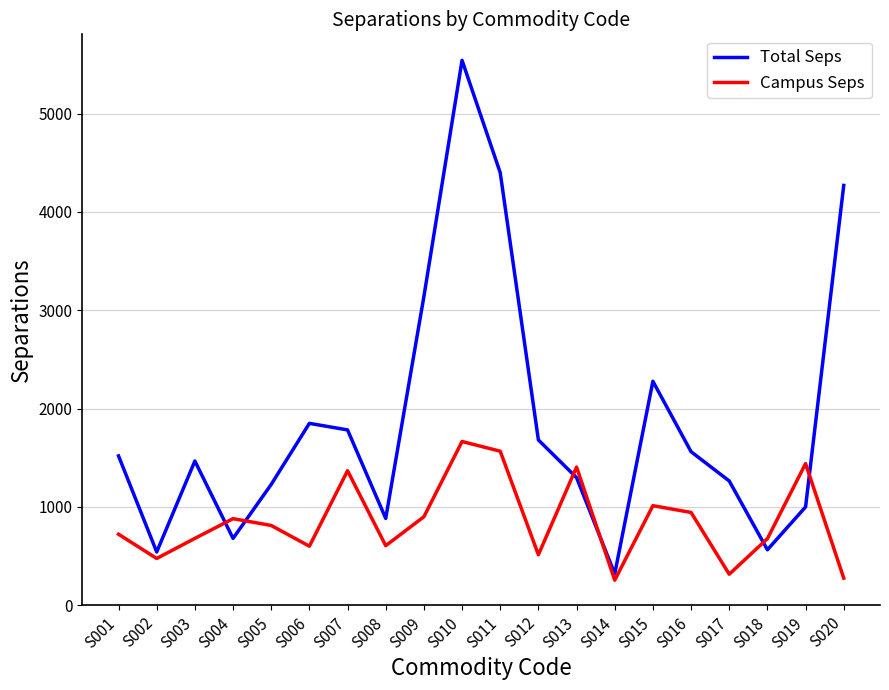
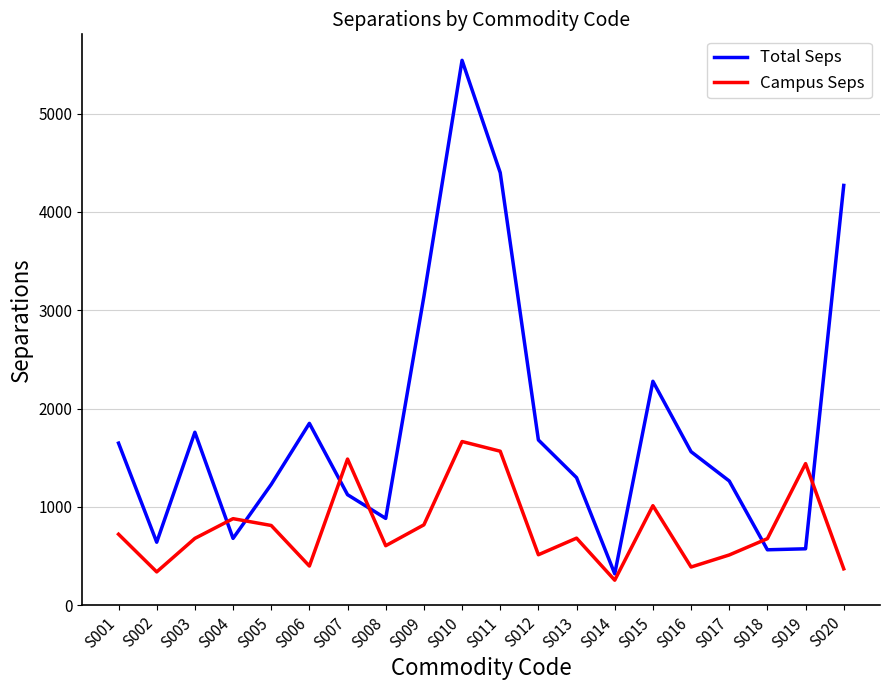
Total Seps, S001: 1500 -> 1600
Total Seps, S002: 500 -> 600
Campus Seps, S002: 500 -> 300
Total Seps, S003: 1500 -> 1800
Campus Seps, S006: 600 -> 400
Total Seps, S007: 1800 -> 1100
Campus Seps, S007: 1400 -> 1500
Campus Seps, S009: 900 -> 800
Campus Seps, S013: 1400 -> 700
Campus Seps, S016: 900 -> 400
Campus Seps, S017: 300 -> 500
Total Seps, S019: 1000 -> 600
Campus Seps, S020: 300 -> 400
